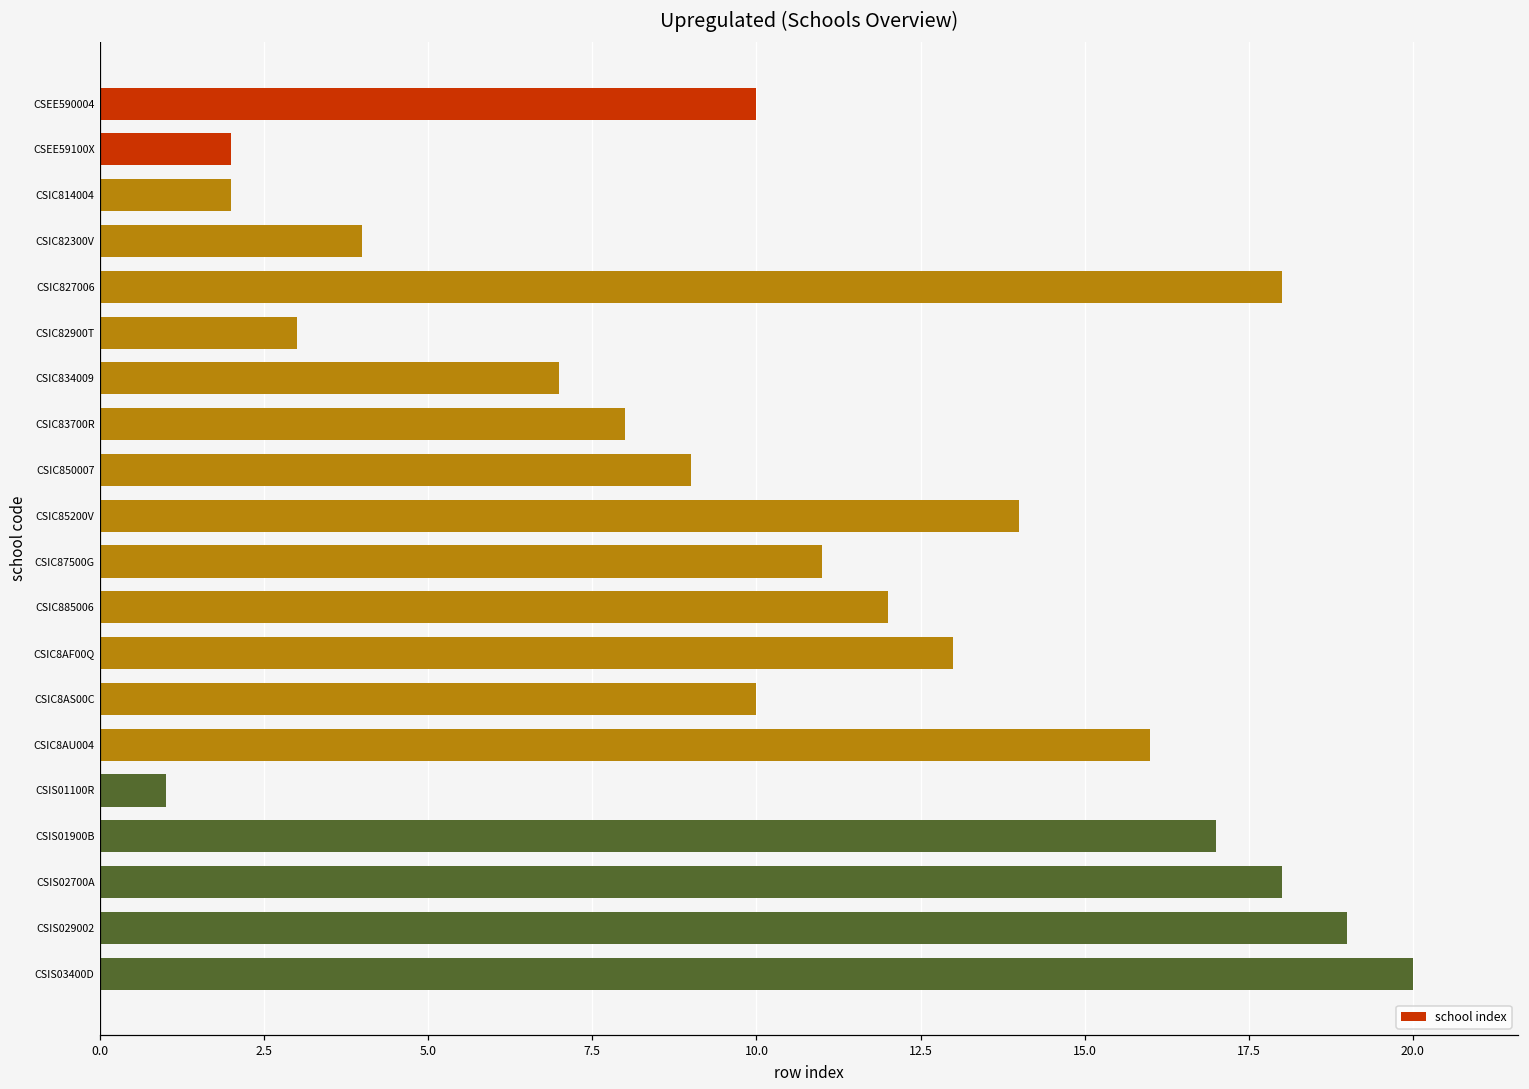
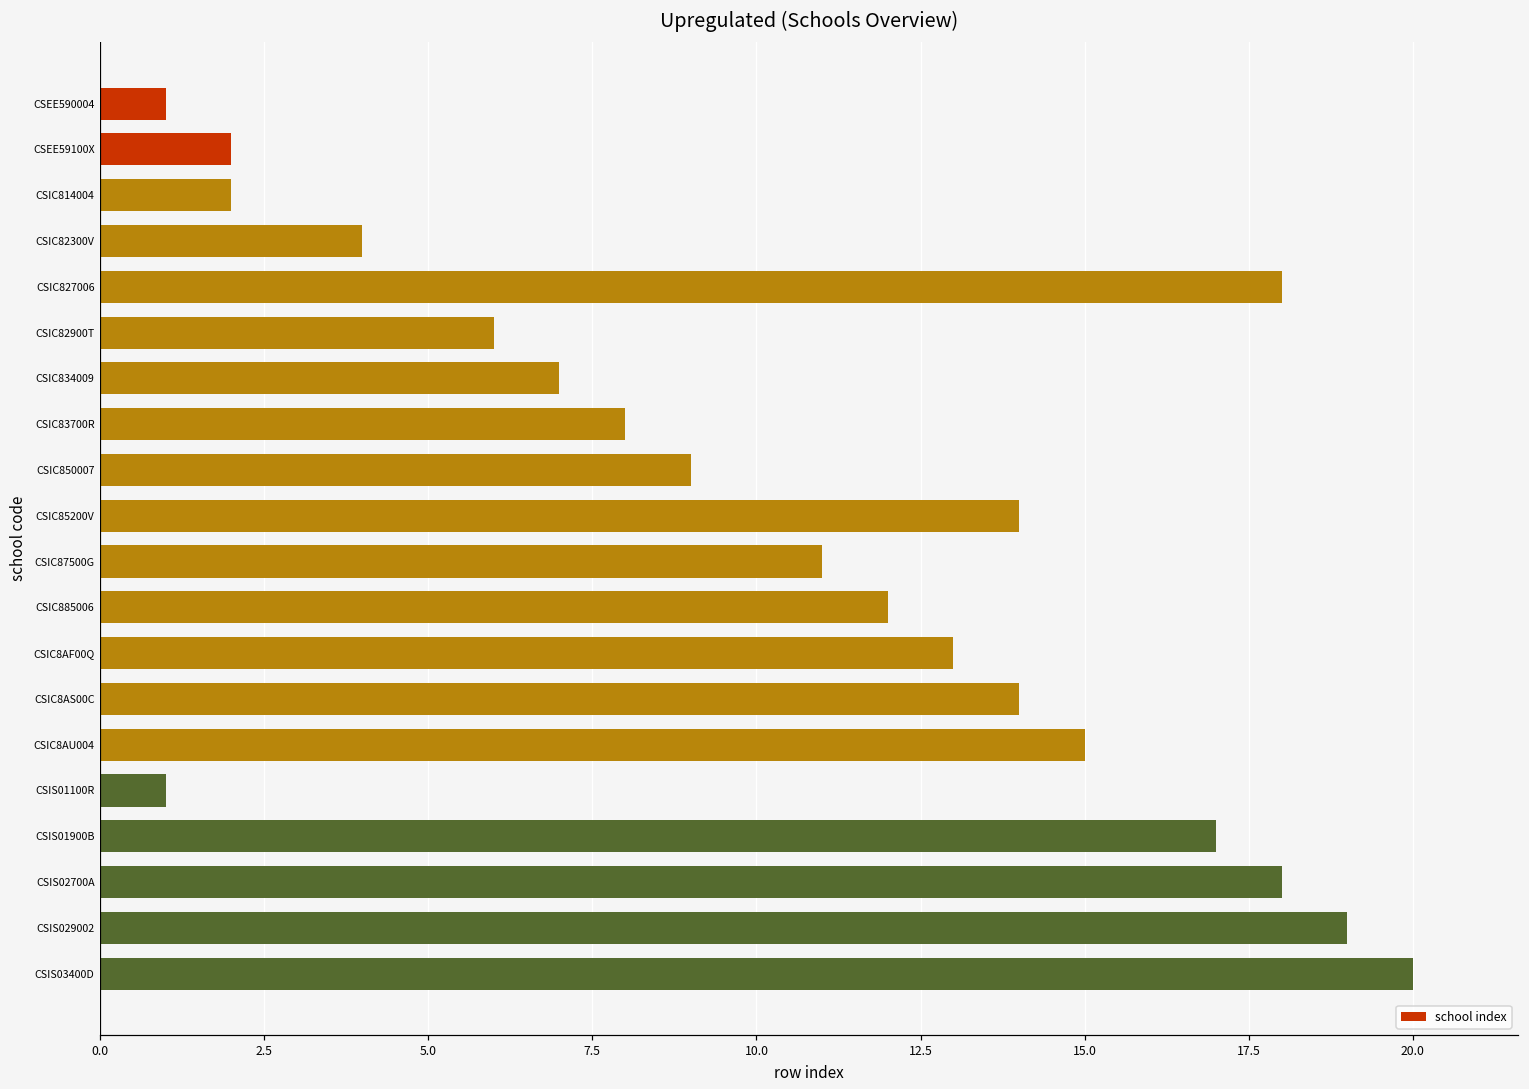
CSEE590004: 10 -> 1
CSIC82900T: 3 -> 6
CSIC8AS00C: 10 -> 14
CSIC8AU004: 16 -> 15
